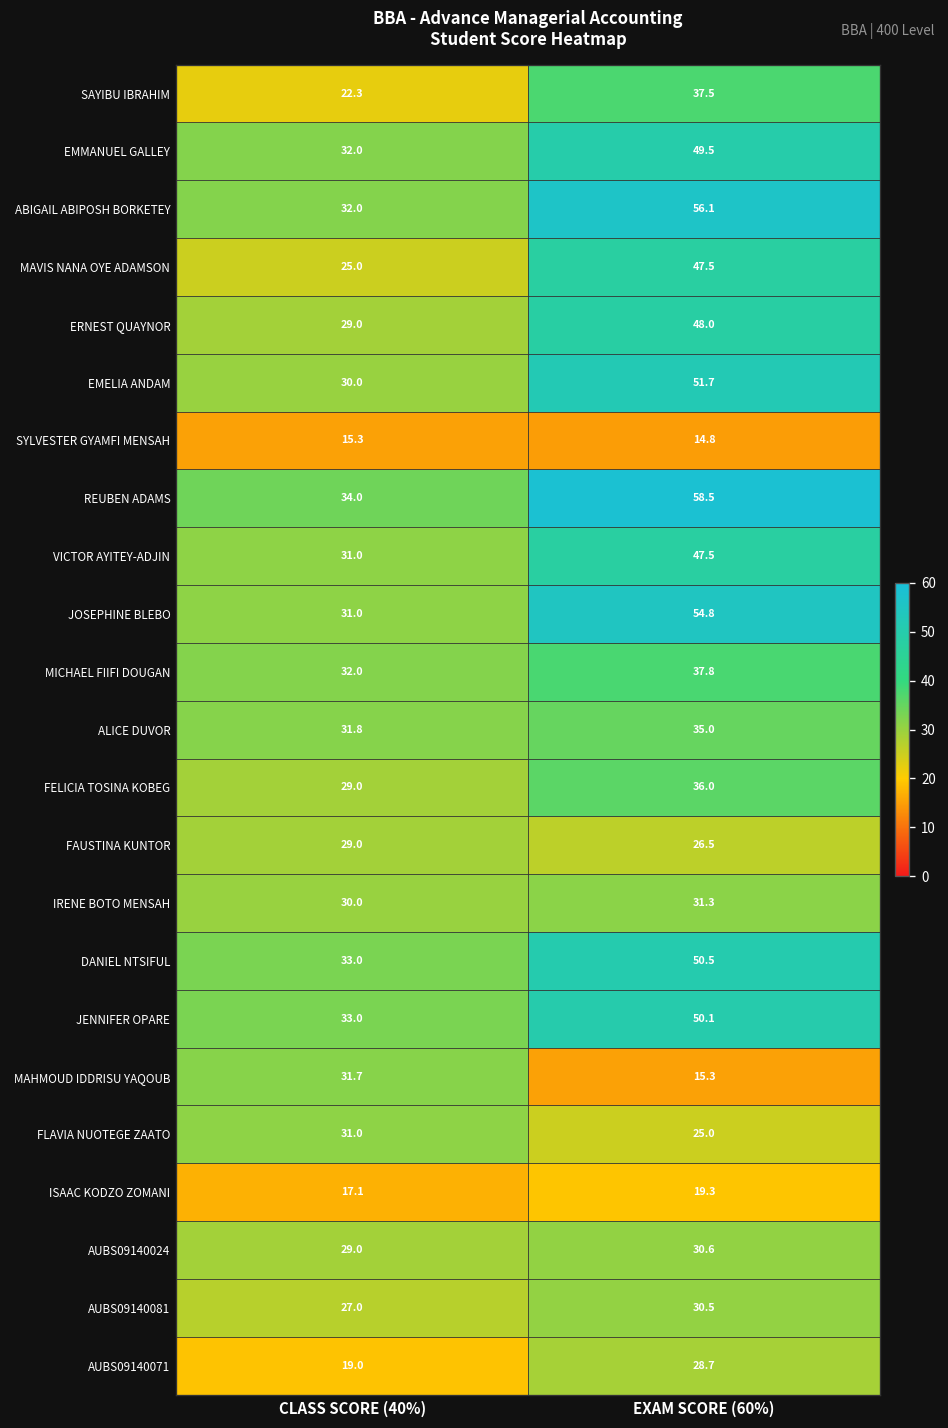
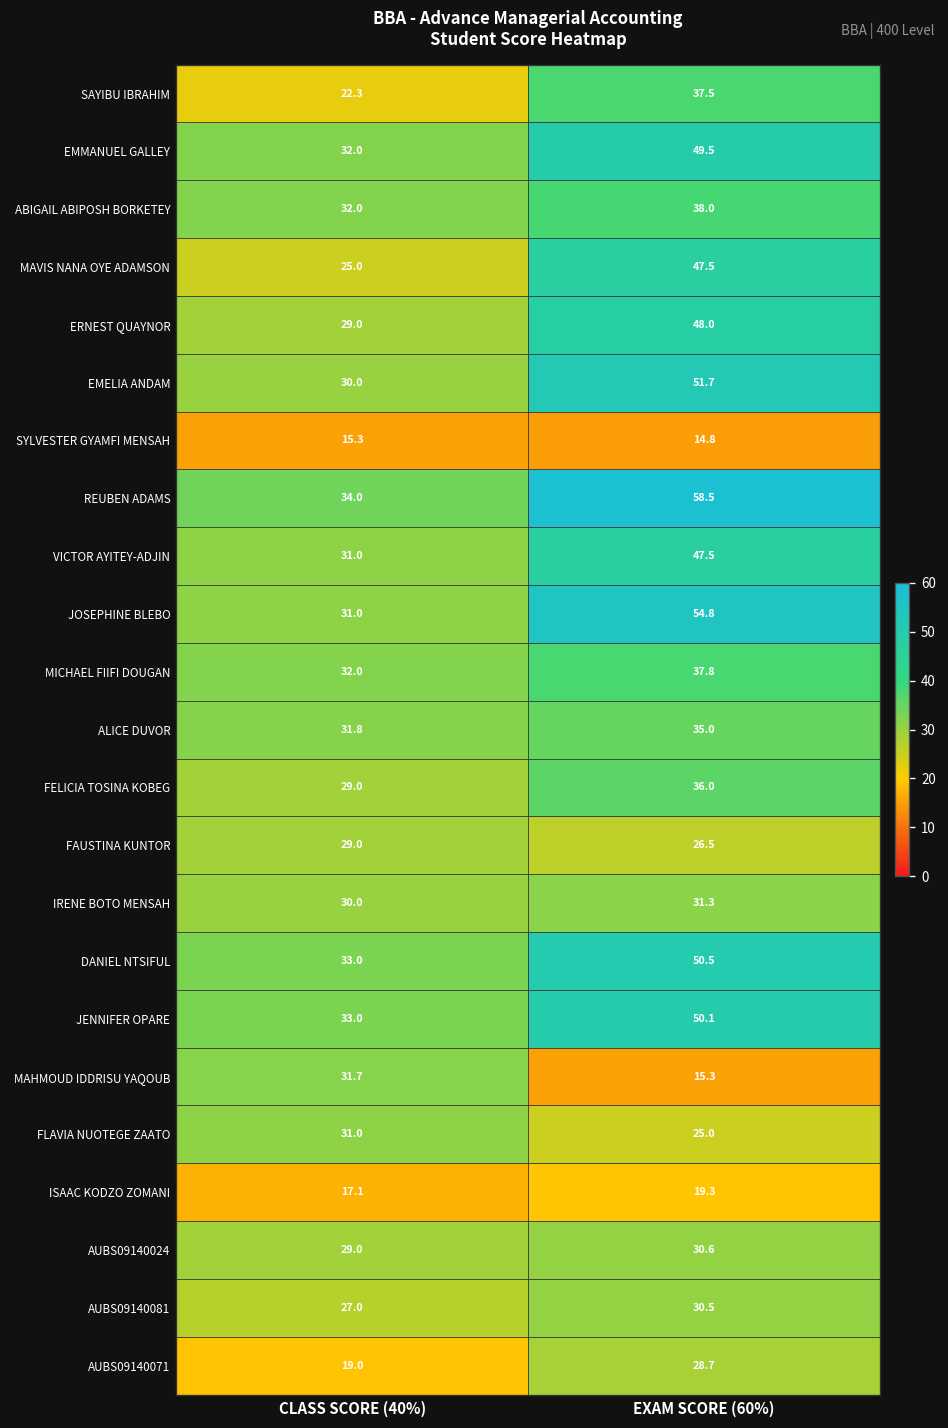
ABIGAIL ABIPOSH BORKETEY, EXAM SCORE (60%): 56.1 -> 38.0
